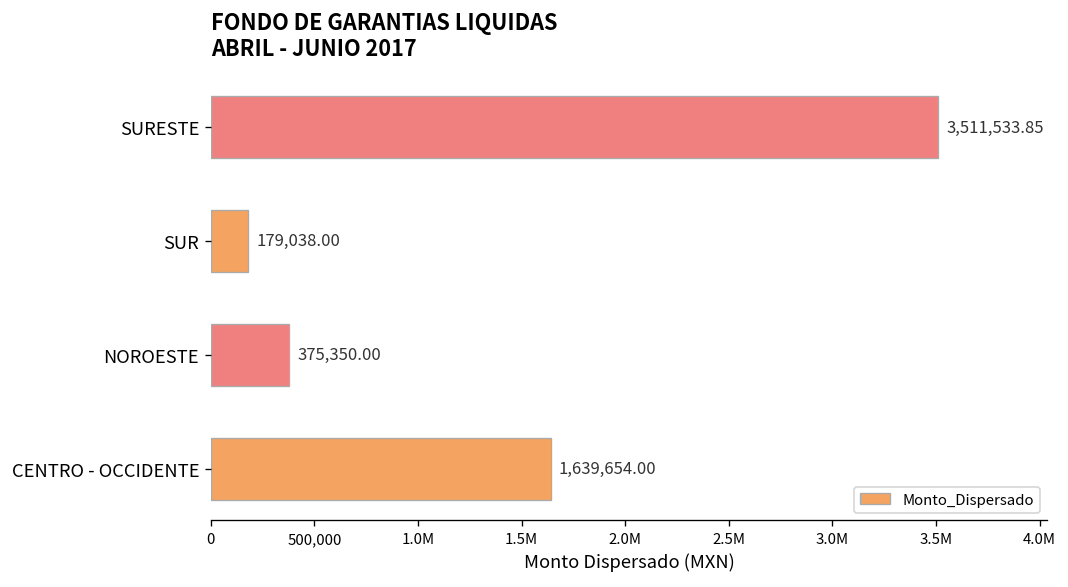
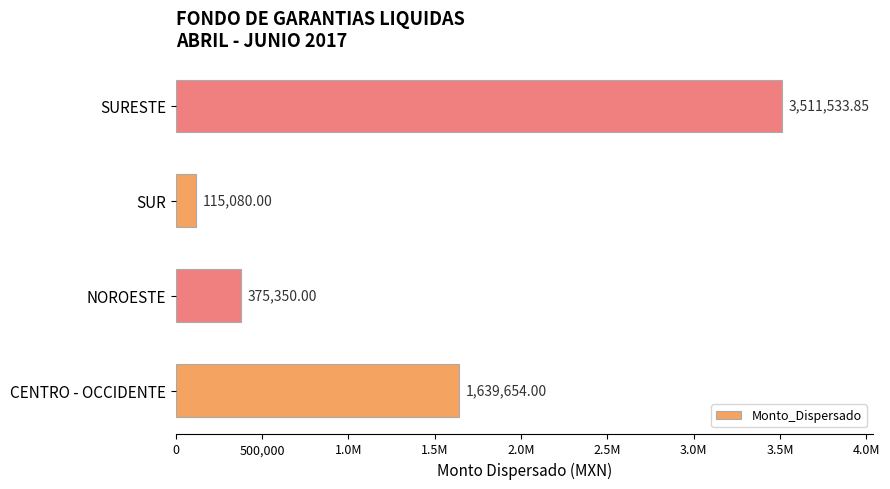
SUR: 179,038.00 -> 115,080.00
